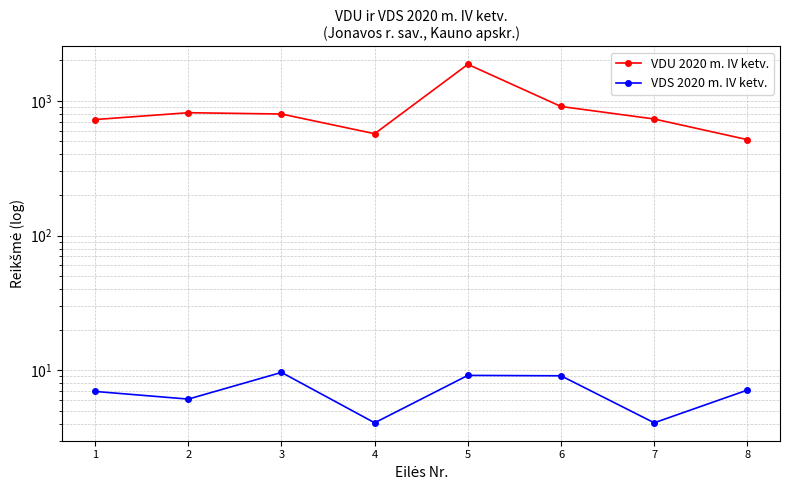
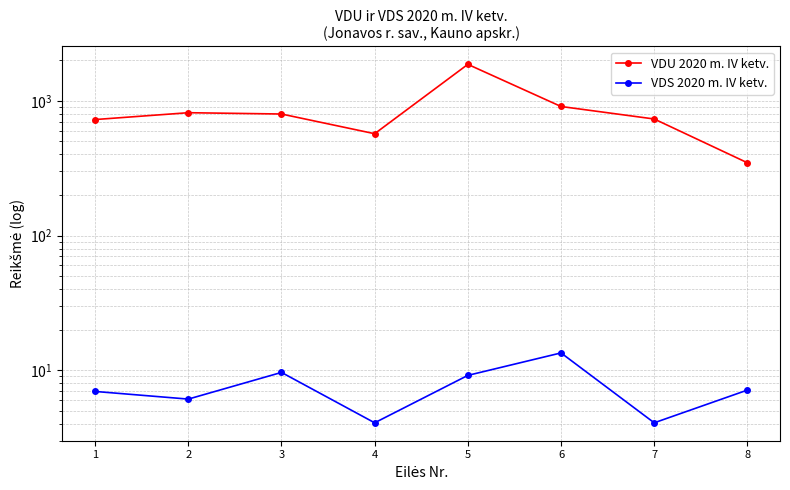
VDS 2020 m. IV ketv., 6: 9 -> 13
VDU 2020 m. IV ketv., 8: 520 -> 350
